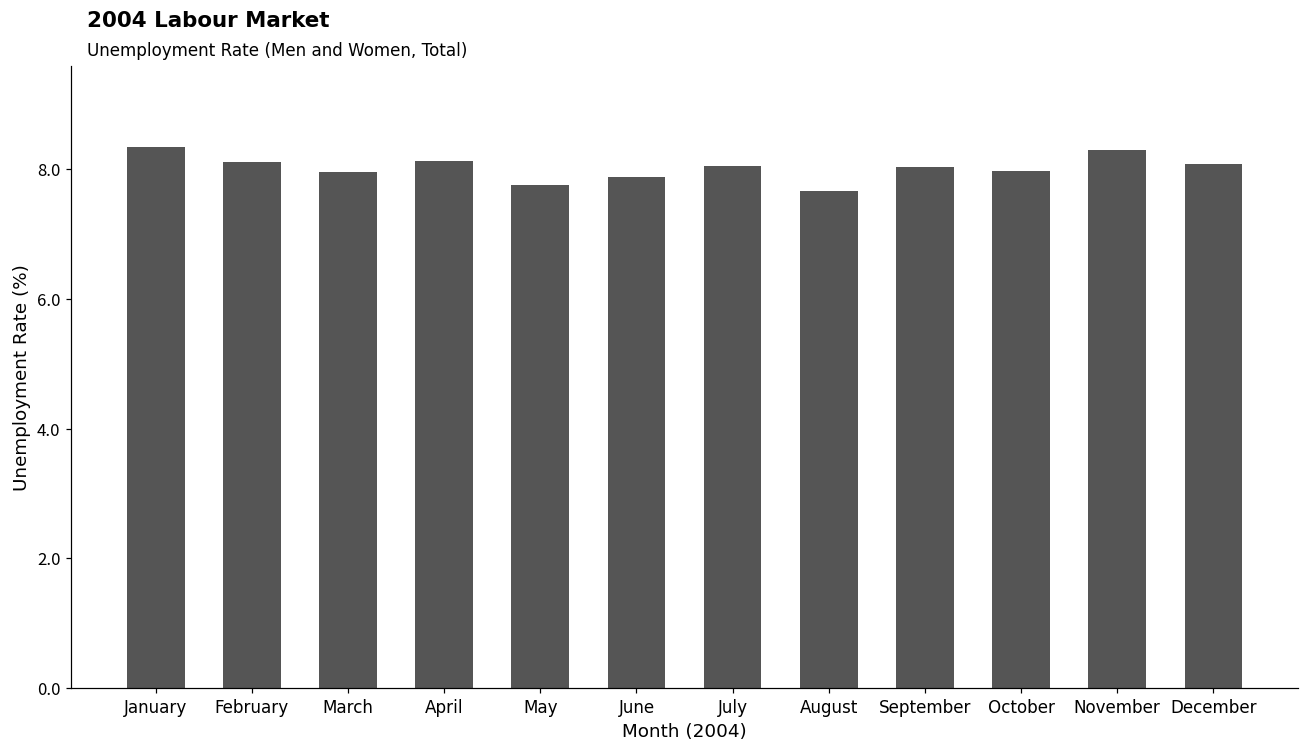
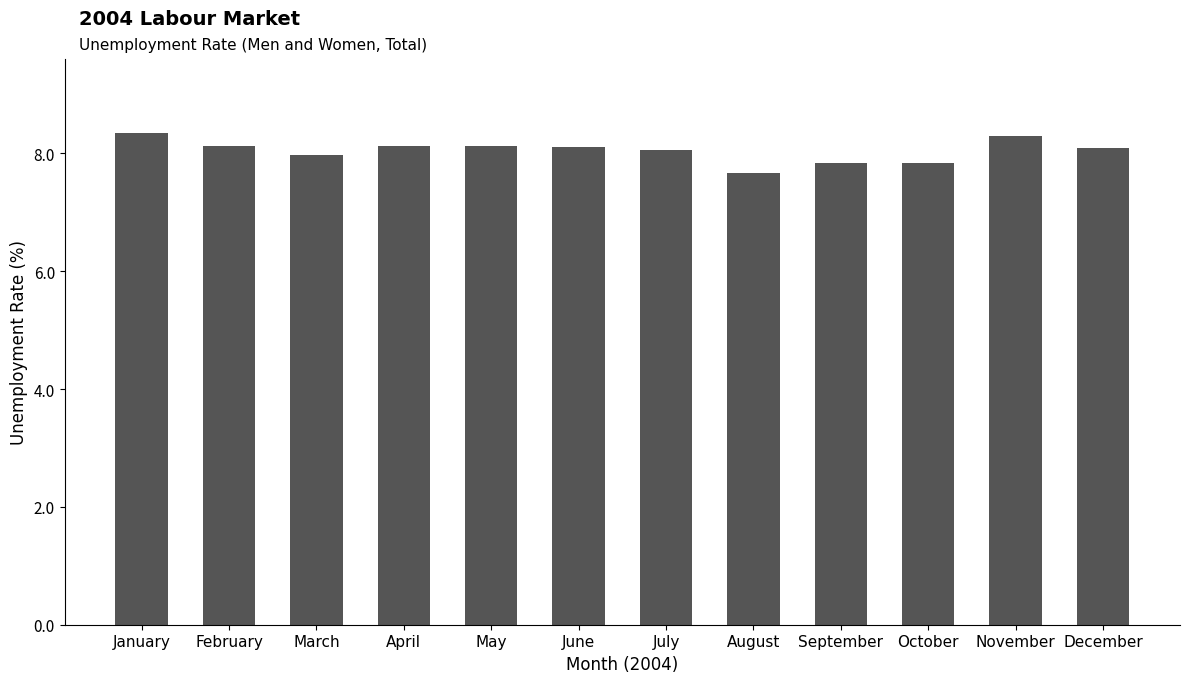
May: 7.8 -> 8.1
June: 7.9 -> 8.1
September: 8.0 -> 7.8
October: 8.0 -> 7.8
